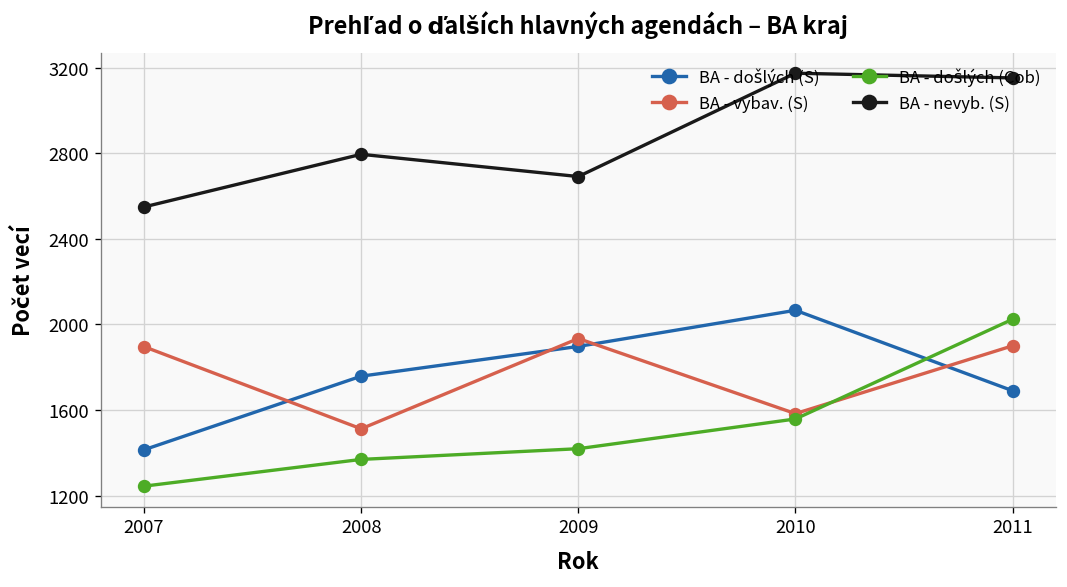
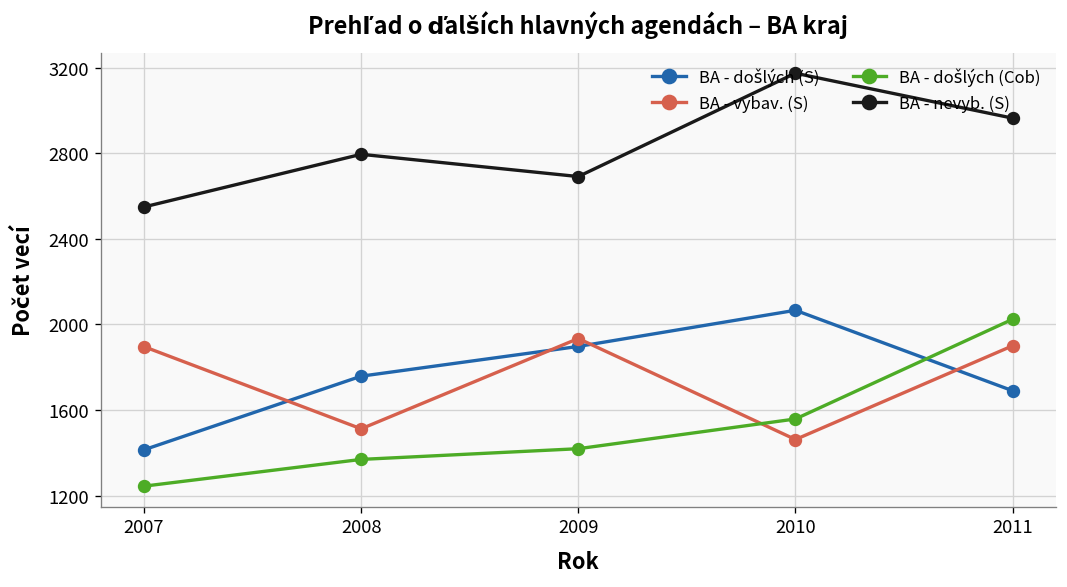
BA - vybav. (S), 2010: 1580 -> 1460
BA - nevyb. (S), 2011: 3150 -> 2960
